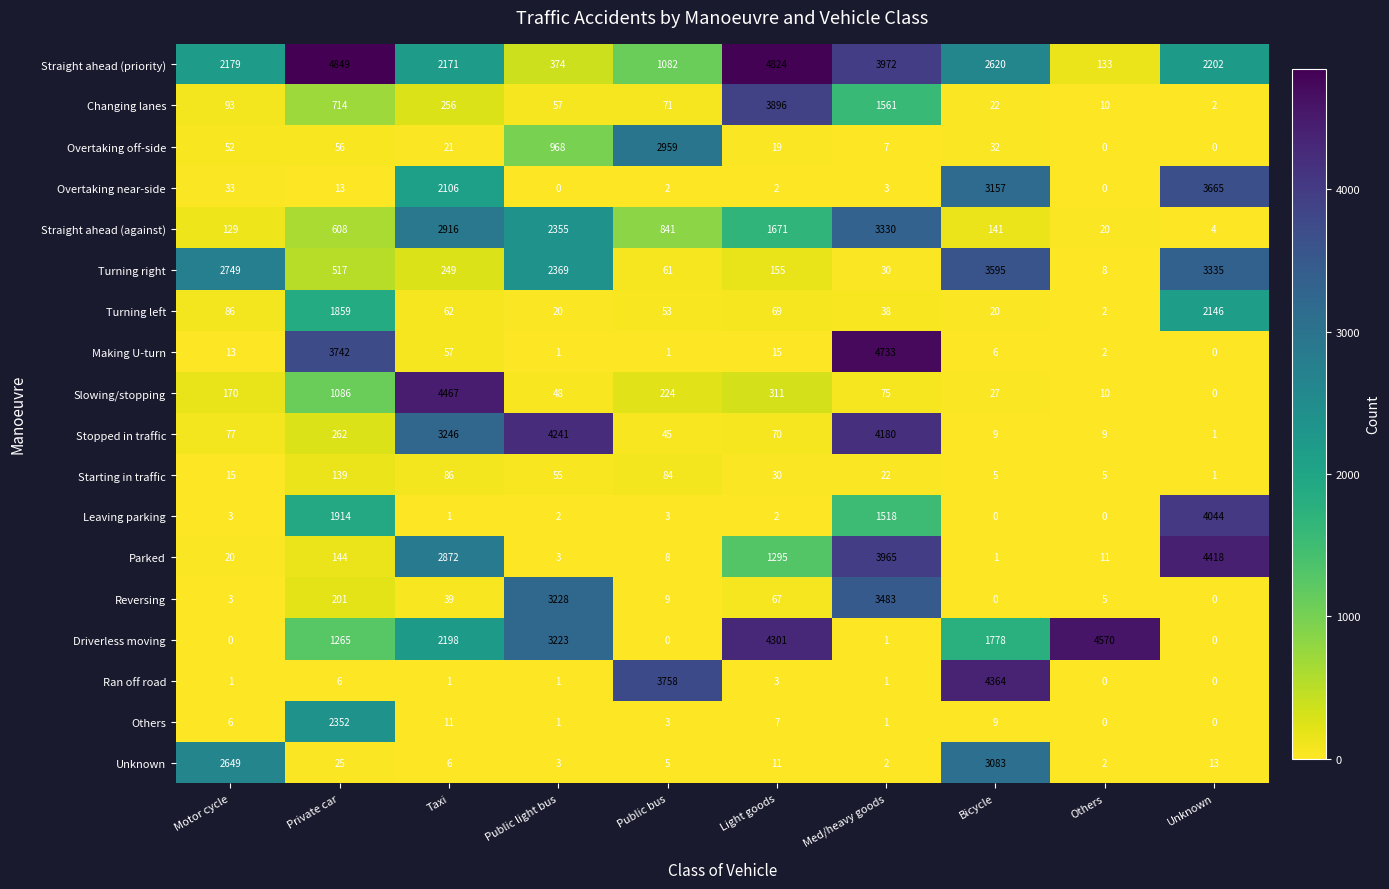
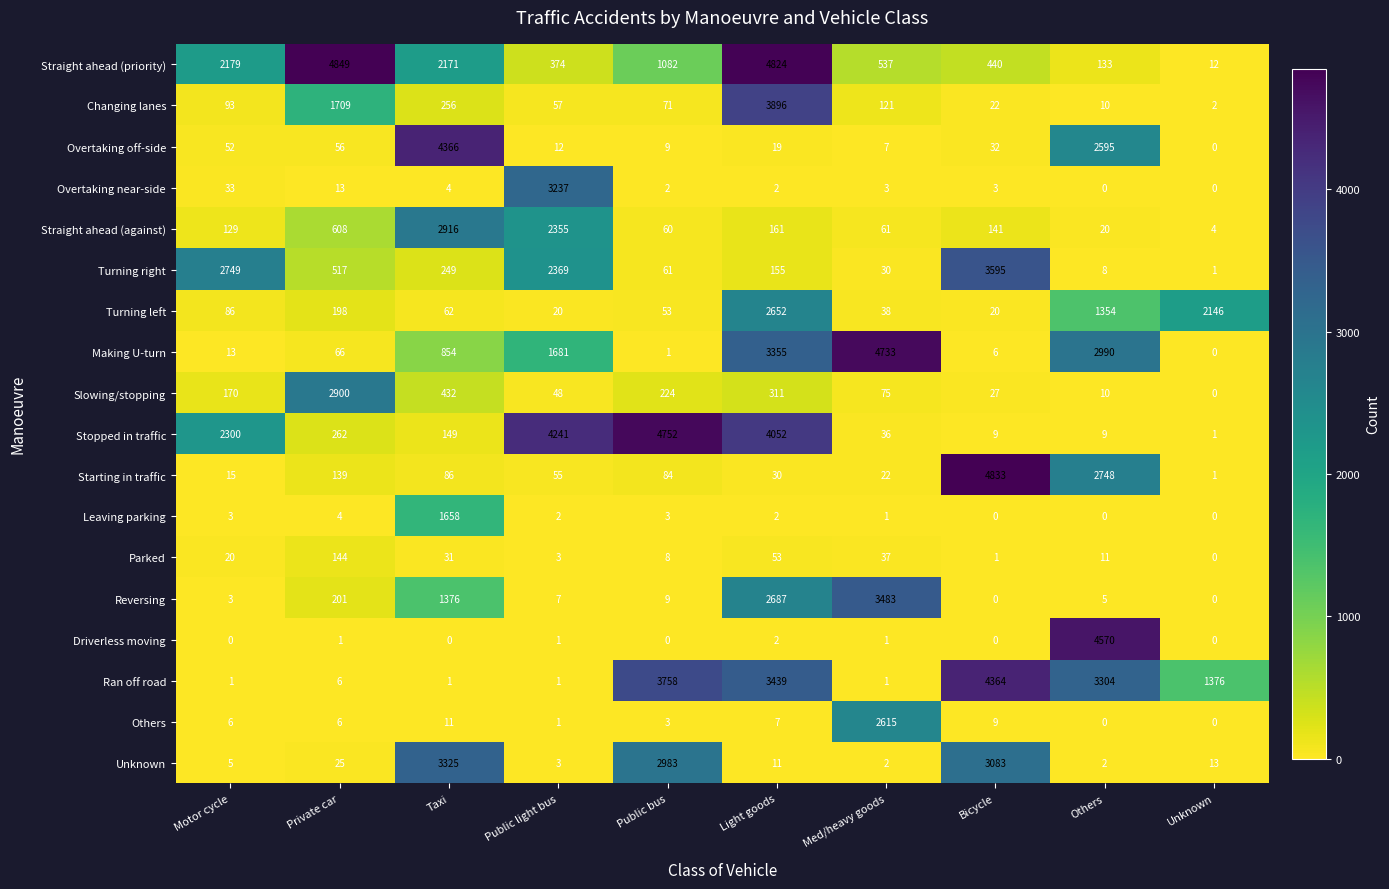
Straight ahead (priority), Med/heavy goods: 3972 -> 537
Straight ahead (priority), Bicycle: 2620 -> 440
Straight ahead (priority), Unknown: 2202 -> 12
Changing lanes, Private car: 714 -> 1709
Changing lanes, Med/heavy goods: 1561 -> 121
Overtaking off-side, Taxi: 21 -> 4366
Overtaking off-side, Public light bus: 968 -> 12
Overtaking off-side, Public bus: 2959 -> 9
Overtaking off-side, Others: 0 -> 2595
Overtaking near-side, Taxi: 2106 -> 4
Overtaking near-side, Public light bus: 0 -> 3237
Overtaking near-side, Bicycle: 3157 -> 3
Overtaking near-side, Unknown: 3665 -> 0
Straight ahead (against), Public bus: 841 -> 60
Straight ahead (against), Light goods: 1671 -> 161
Straight ahead (against), Med/heavy goods: 3330 -> 61
Turning right, Unknown: 3335 -> 1
Turning left, Private car: 1859 -> 198
Turning left, Light goods: 69 -> 2652
Turning left, Others: 2 -> 1354
Making U-turn, Private car: 3742 -> 66
Making U-turn, Taxi: 57 -> 854
Making U-turn, Public light bus: 1 -> 1681
Making U-turn, Light goods: 15 -> 3355
Making U-turn, Others: 2 -> 2990
Slowing/stopping, Private car: 1086 -> 2900
Slowing/stopping, Taxi: 4467 -> 432
Stopped in traffic, Motor cycle: 77 -> 2300
Stopped in traffic, Taxi: 3246 -> 149
Stopped in traffic, Public bus: 45 -> 4752
Stopped in traffic, Light goods: 70 -> 4052
Stopped in traffic, Med/heavy goods: 4180 -> 36
Starting in traffic, Bicycle: 5 -> 4833
Starting in traffic, Others: 5 -> 2748
Leaving parking, Private car: 1914 -> 4
Leaving parking, Taxi: 1 -> 1658
Leaving parking, Med/heavy goods: 1518 -> 1
Leaving parking, Unknown: 4044 -> 0
Parked, Taxi: 2872 -> 31
Parked, Light goods: 1295 -> 53
Parked, Med/heavy goods: 3965 -> 37
Parked, Unknown: 4418 -> 0
Reversing, Taxi: 39 -> 1376
Reversing, Public light bus: 3228 -> 7
Reversing, Light goods: 67 -> 2687
Driverless moving, Private car: 1265 -> 1
Driverless moving, Taxi: 2198 -> 0
Driverless moving, Public light bus: 3223 -> 1
Driverless moving, Light goods: 4301 -> 2
Driverless moving, Bicycle: 1778 -> 0
Ran off road, Light goods: 3 -> 3439
Ran off road, Others: 0 -> 3304
Ran off road, Unknown: 0 -> 1376
Others, Private car: 2352 -> 6
Others, Med/heavy goods: 1 -> 2615
Unknown, Motor cycle: 2649 -> 5
Unknown, Taxi: 6 -> 3325
Unknown, Public bus: 5 -> 2983
